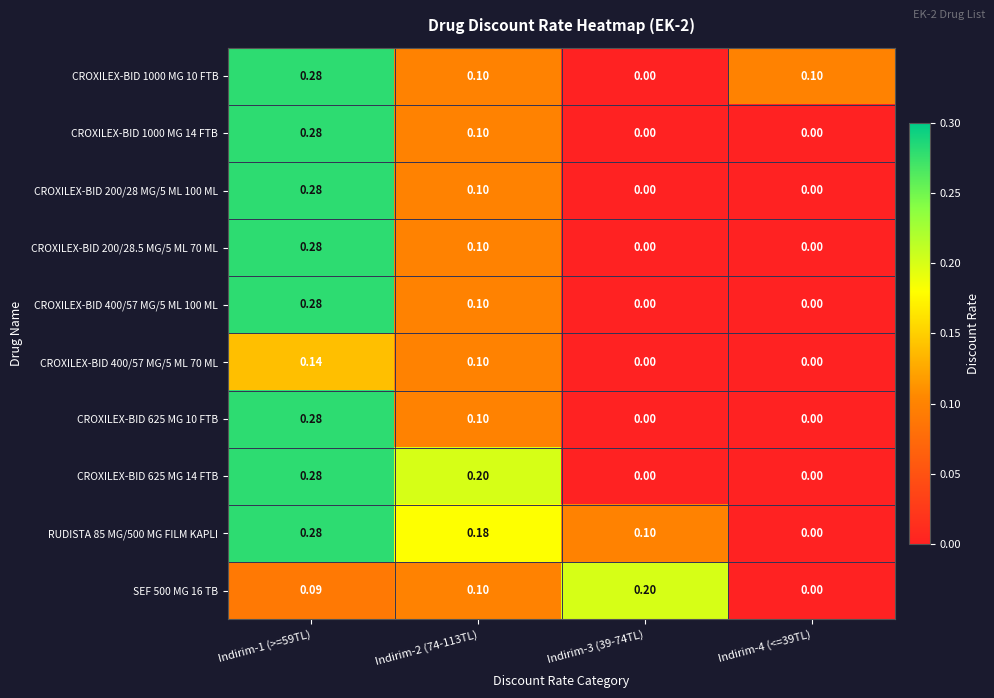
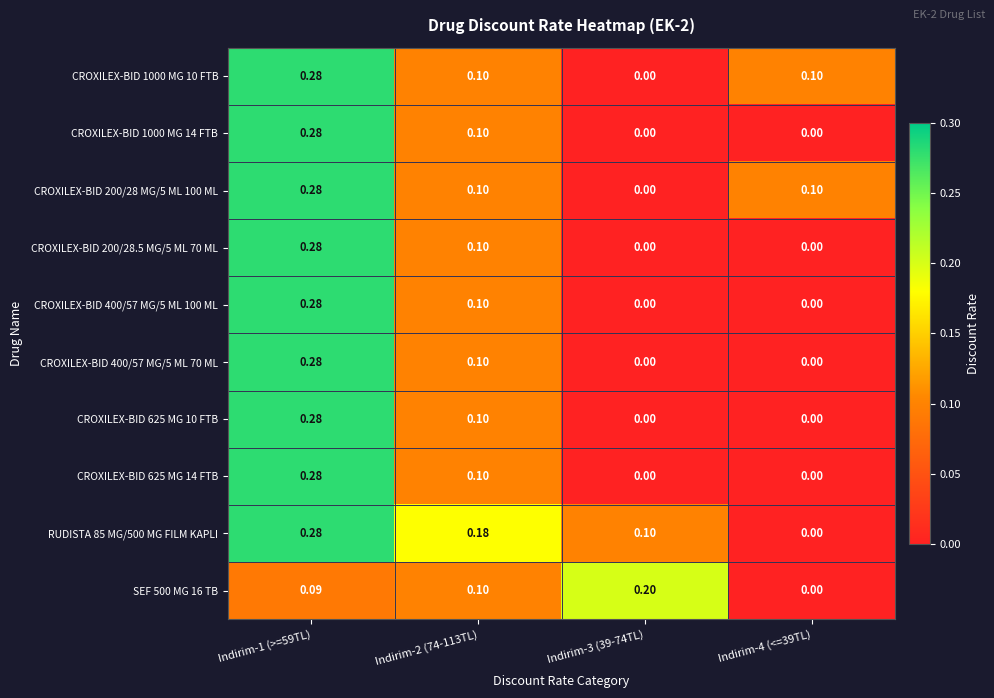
CROXILEX-BID 200/28 MG/5 ML 100 ML, Indirim-4 (<=39TL): 0.00 -> 0.10
CROXILEX-BID 400/57 MG/5 ML 70 ML, Indirim-1 (>=59TL): 0.14 -> 0.28
CROXILEX-BID 625 MG 14 FTB, Indirim-2 (74-113TL): 0.20 -> 0.10
